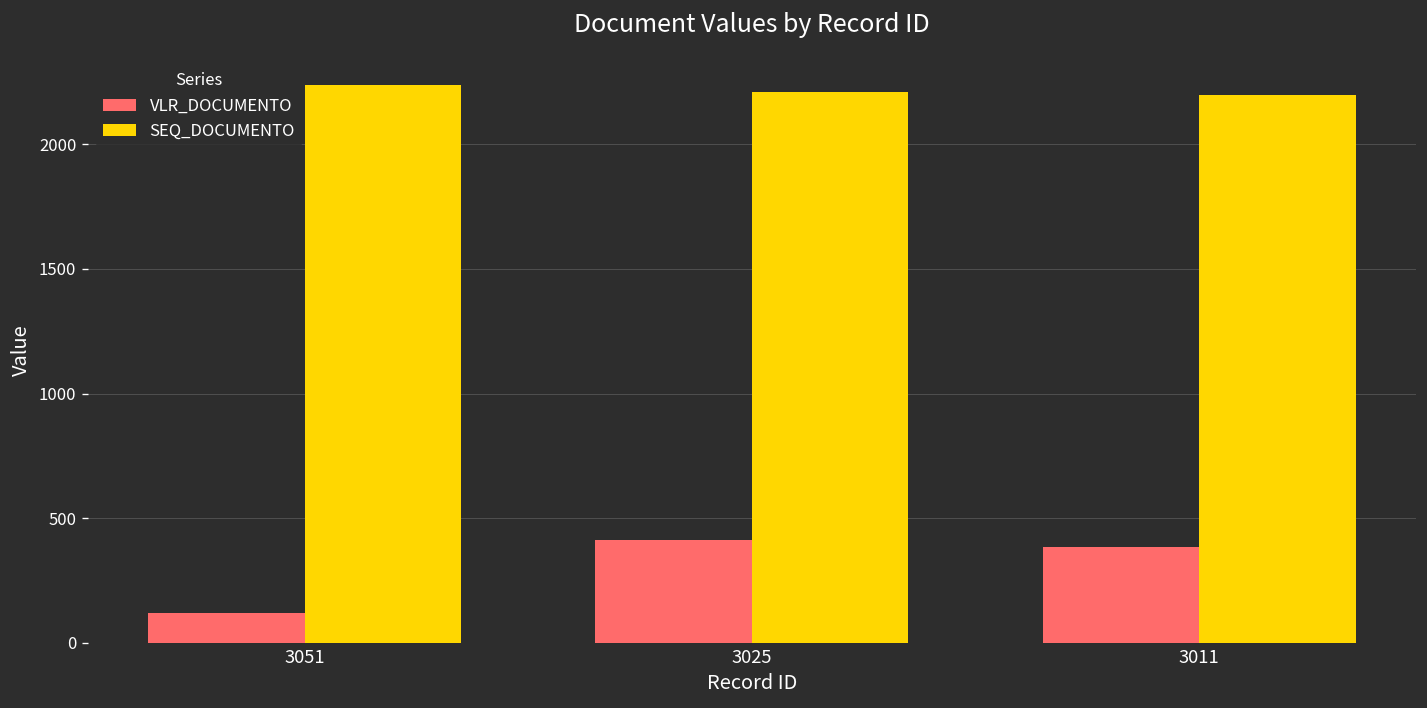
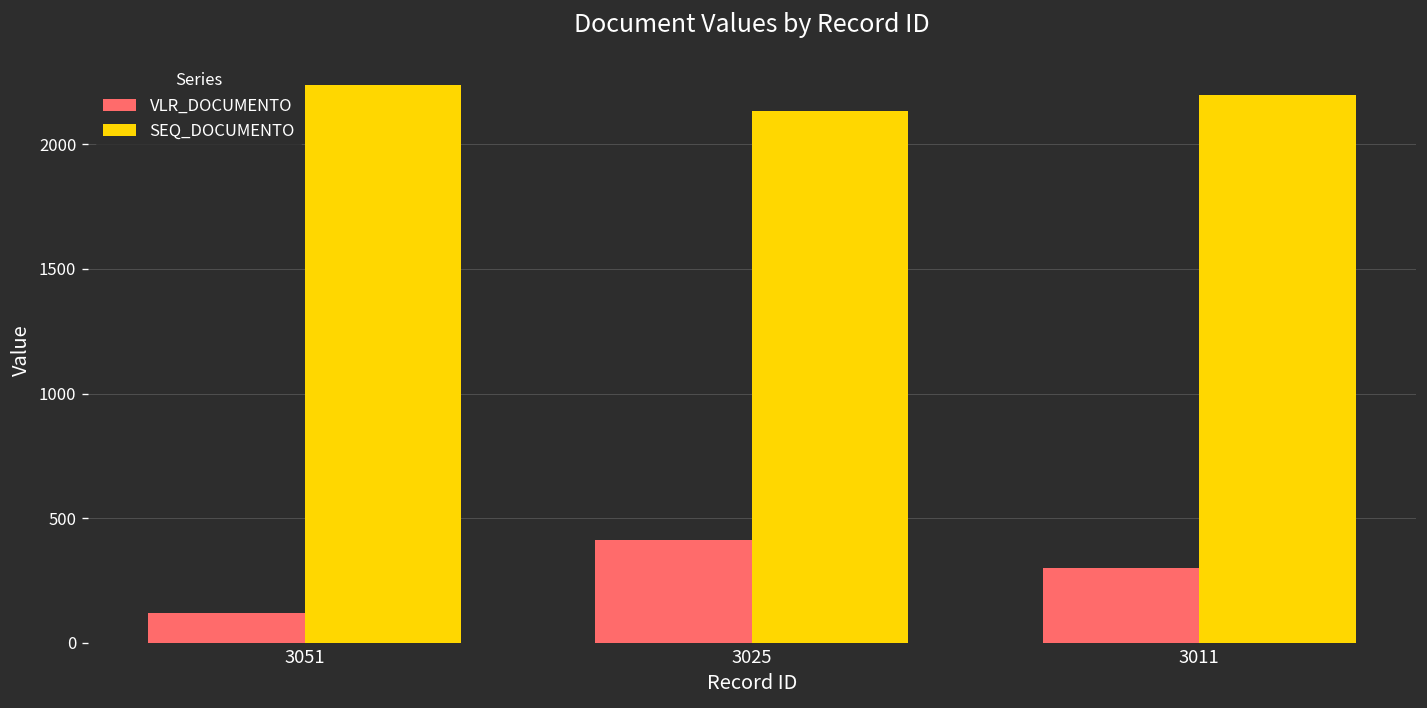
SEQ_DOCUMENTO, 3025: 2210 -> 2130
VLR_DOCUMENTO, 3011: 380 -> 300
